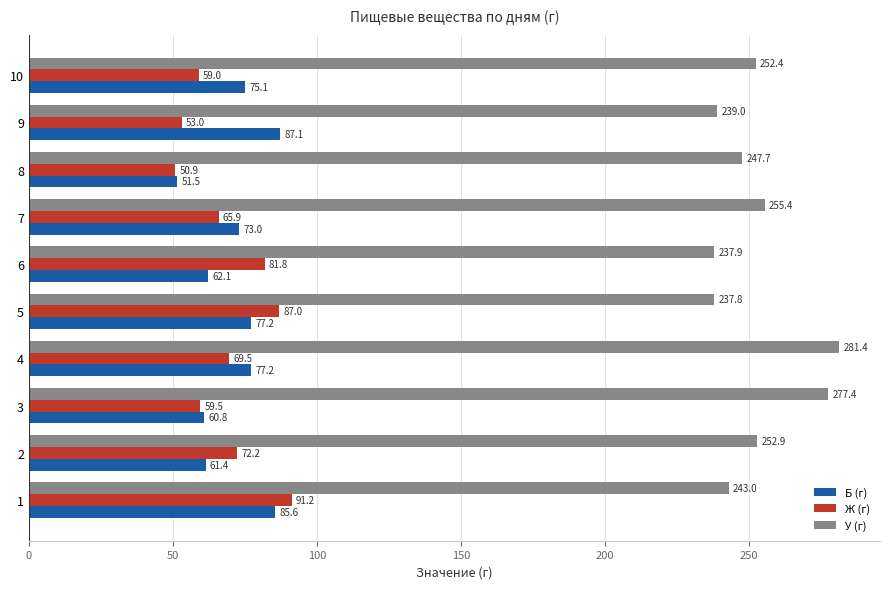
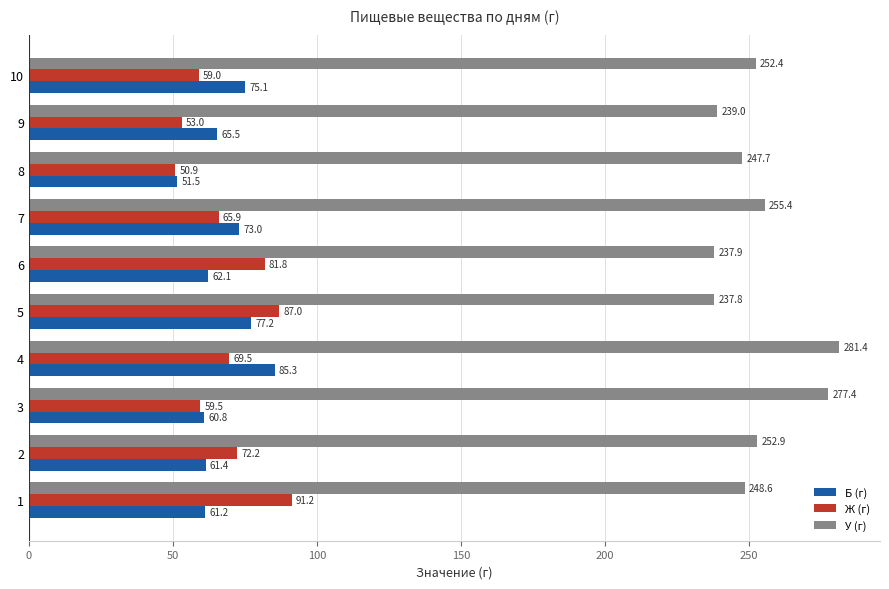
Б (г), 9: 87.1 -> 65.5
Б (г), 4: 77.2 -> 85.3
У (г), 1: 243.0 -> 248.6
Б (г), 1: 85.6 -> 61.2
